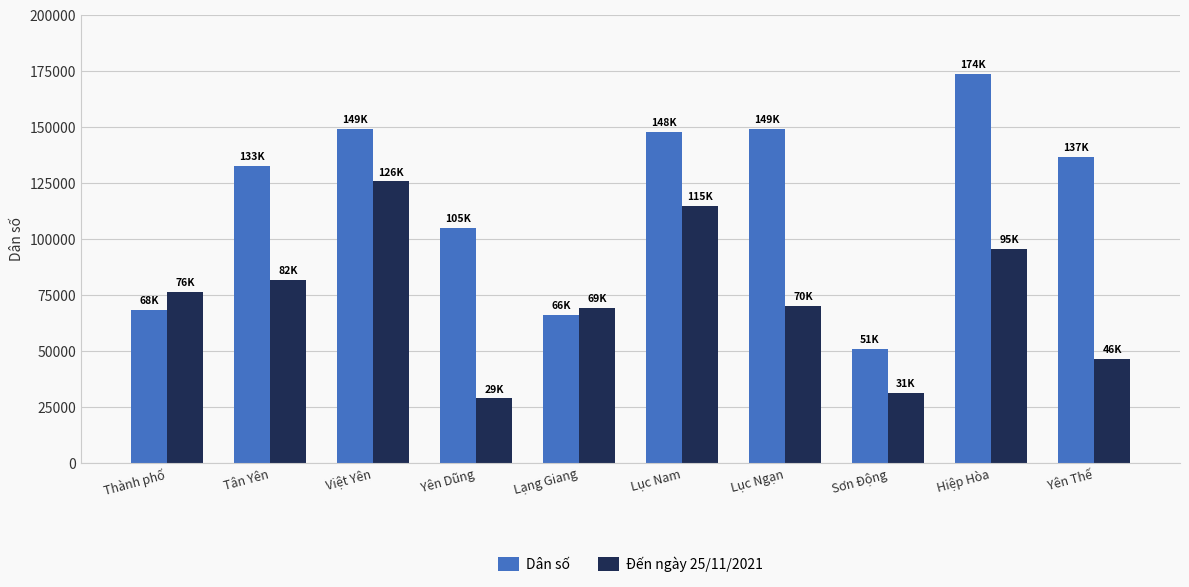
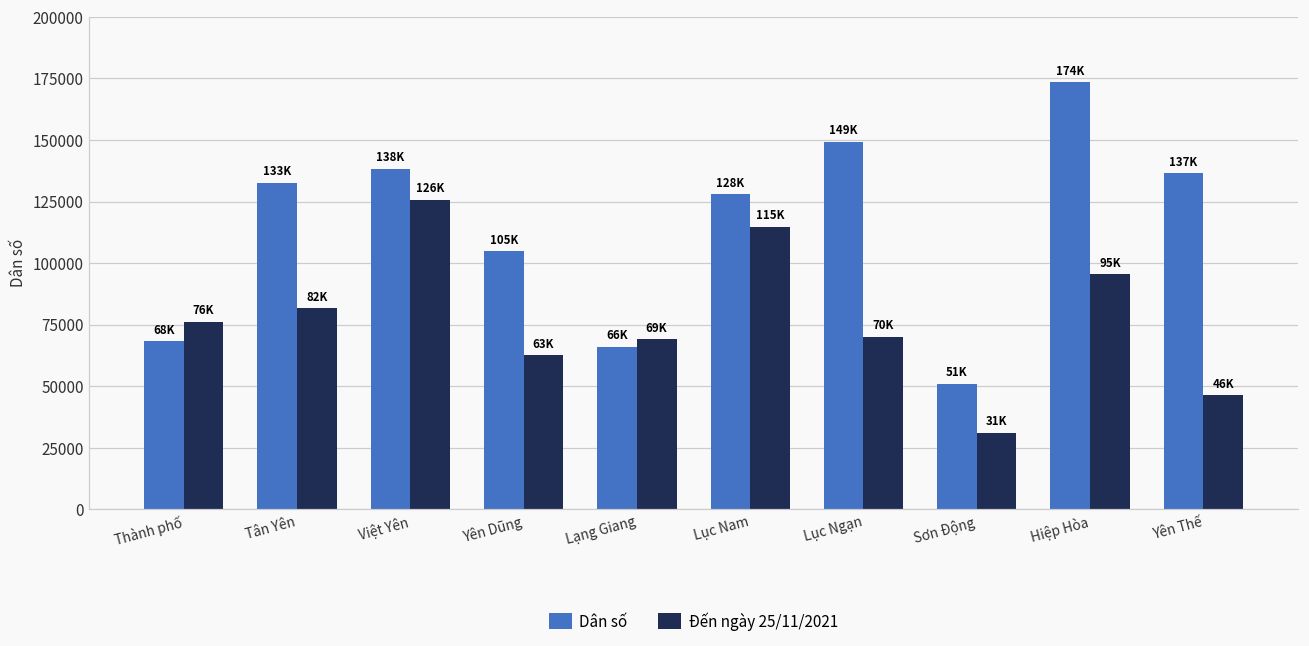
Dân số, Việt Yên: 149K -> 138K
Đến ngày 25/11/2021, Yên Dũng: 29K -> 63K
Dân số, Lục Nam: 148K -> 128K
